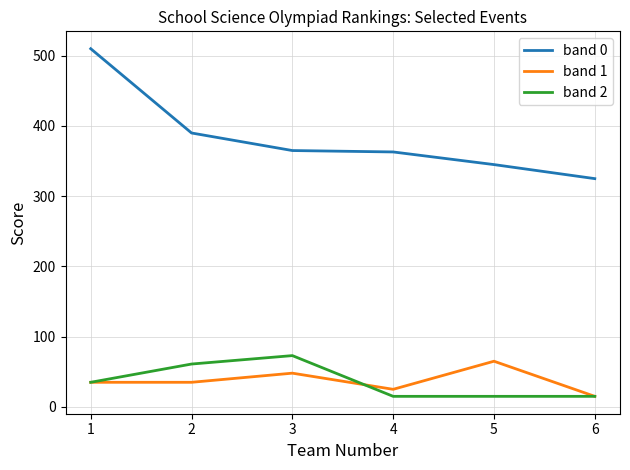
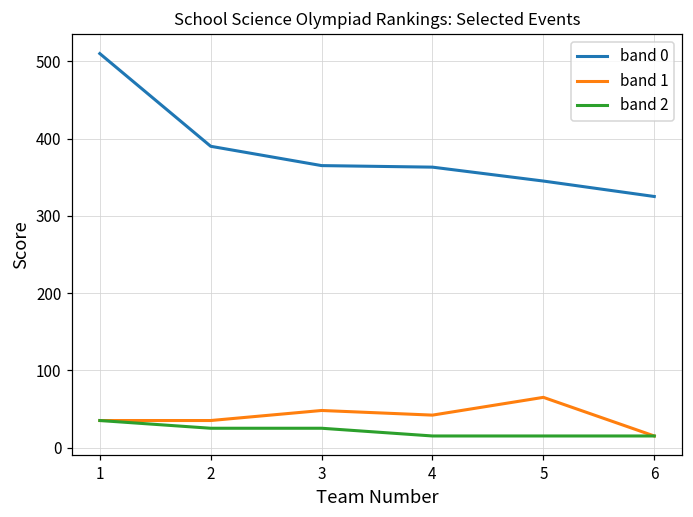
band 2, 2: 60 -> 30
band 2, 3: 70 -> 30
band 1, 4: 30 -> 40
